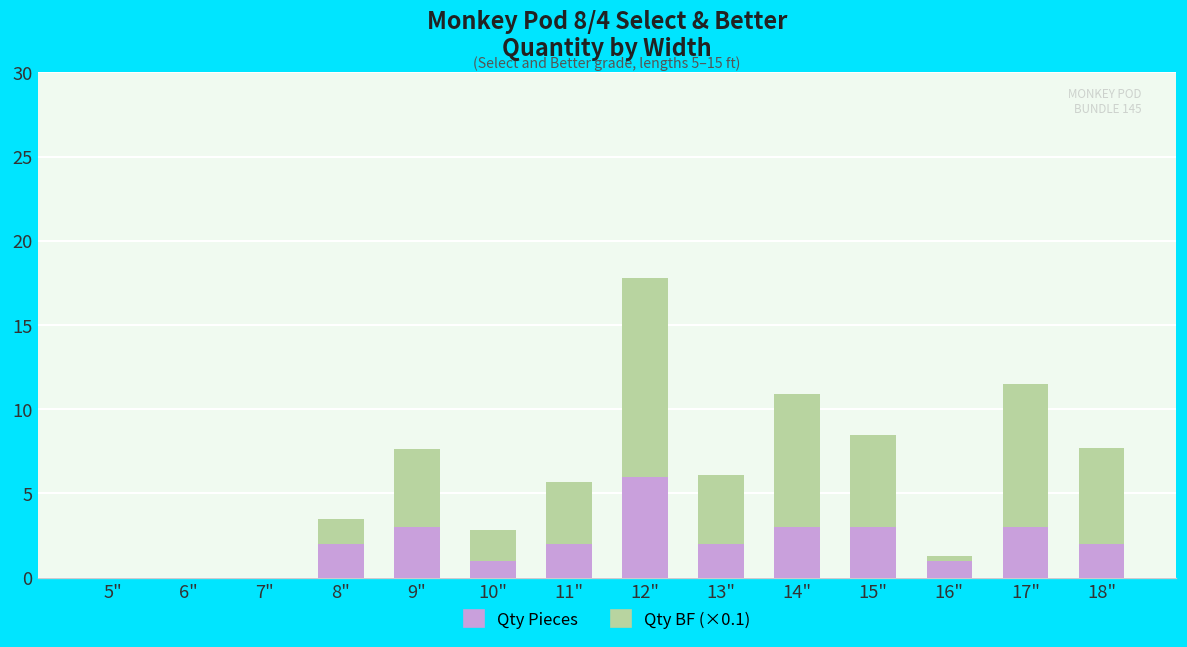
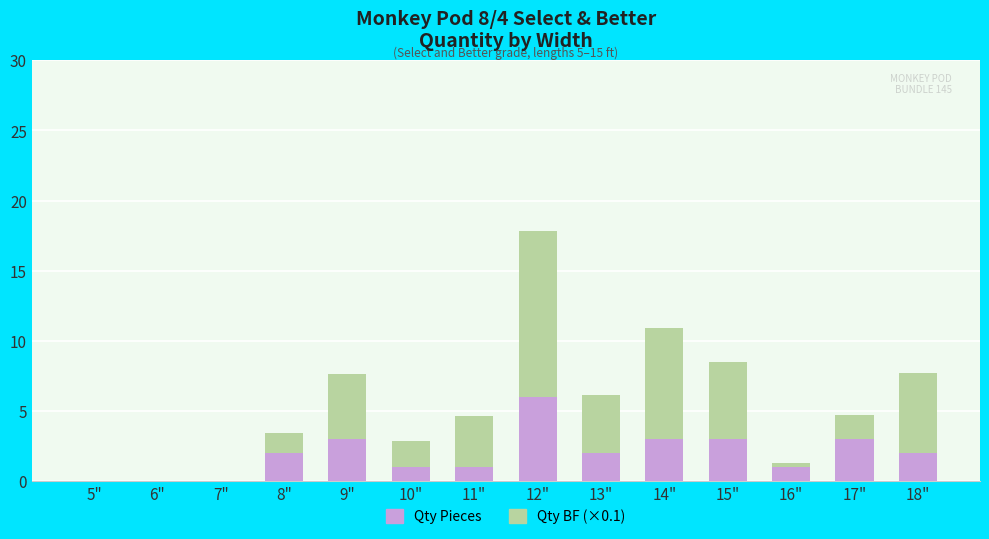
Qty Pieces, 11": 2 -> 1
Qty BF (×0.1), 17": 8.5 -> 1.7
